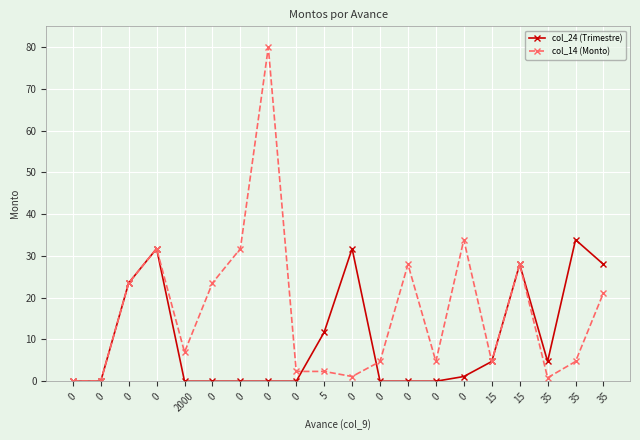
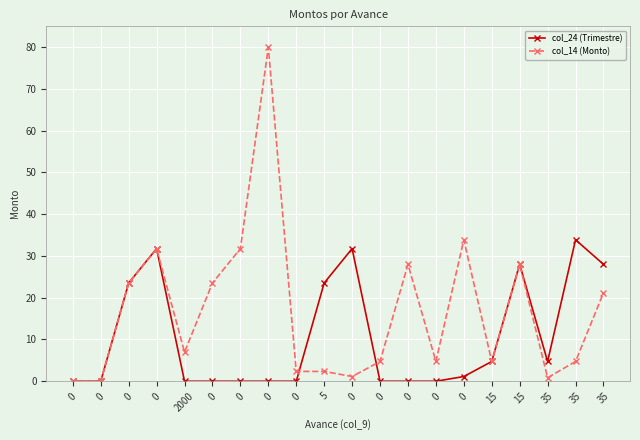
col_24 (Trimestre), 5: 12 -> 24
